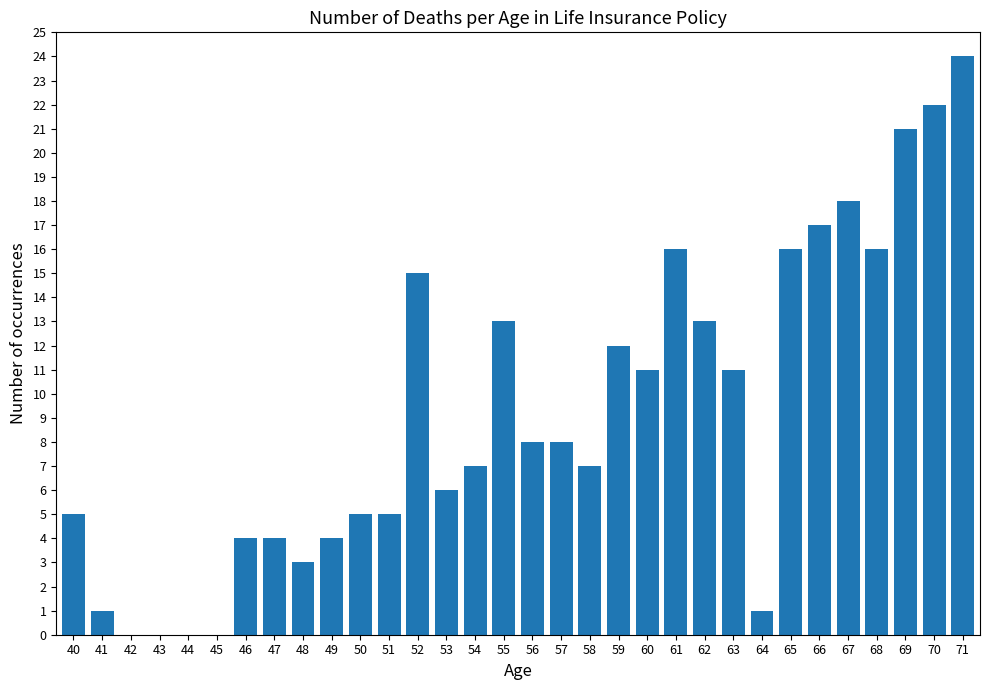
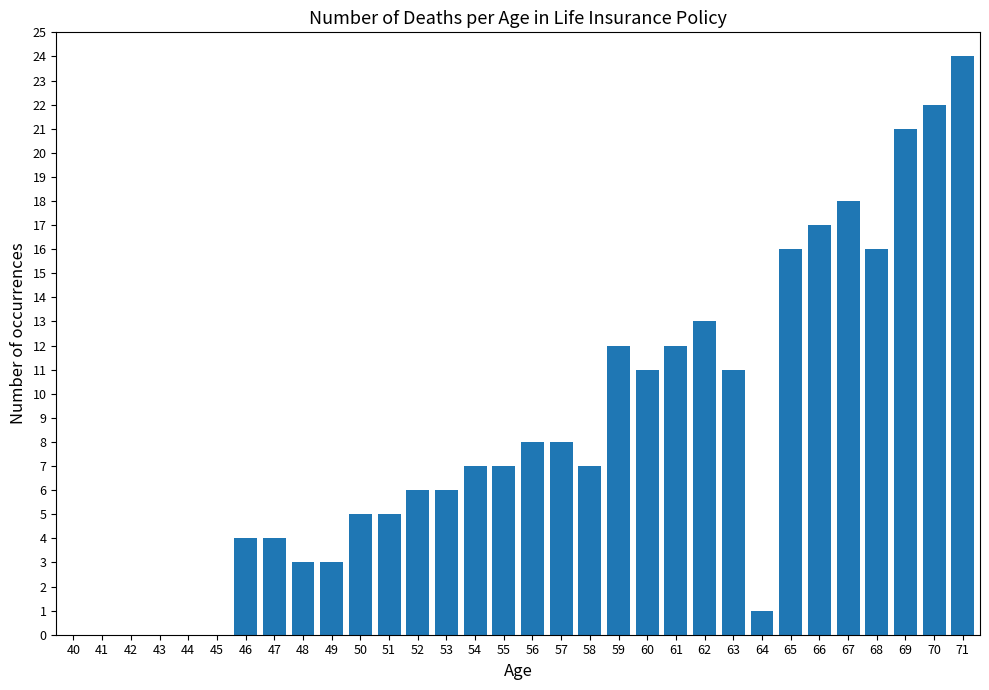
40: 5 -> 0
41: 1 -> 0
49: 4 -> 3
52: 15 -> 6
55: 13 -> 7
61: 16 -> 12
